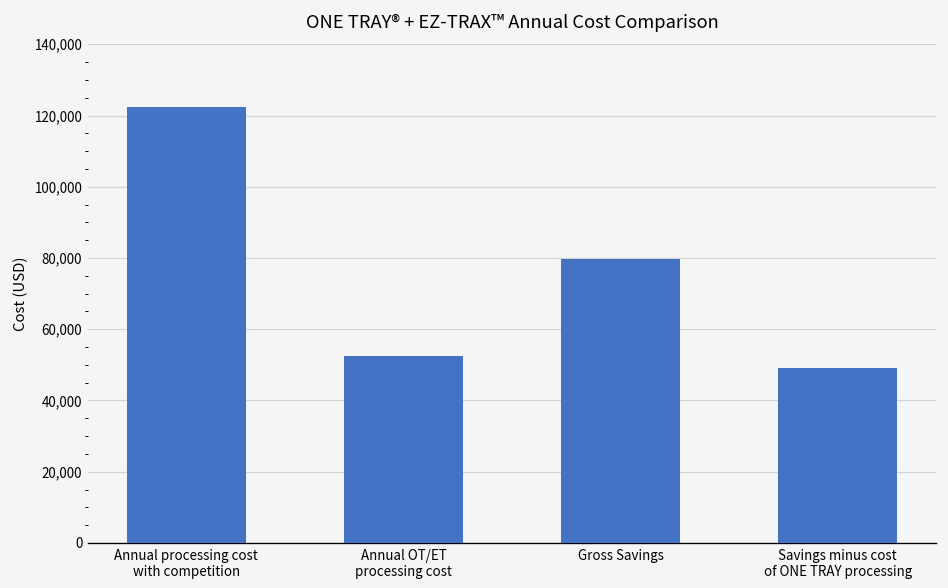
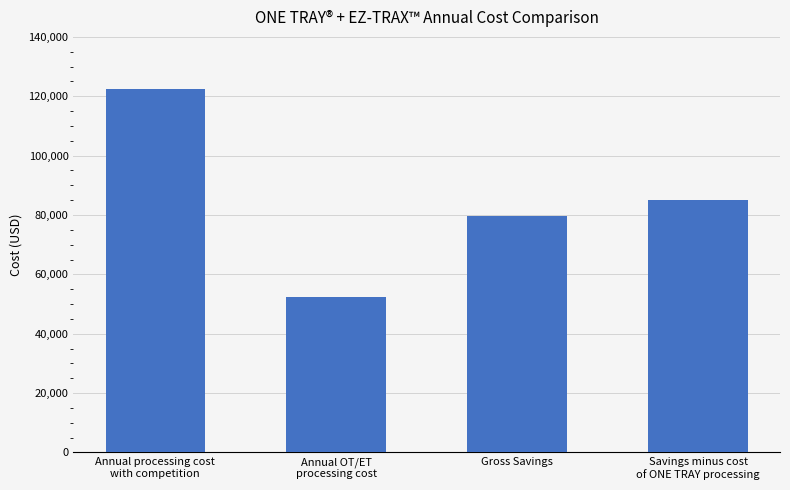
Savings minus cost of ONE TRAY processing: 49,000 -> 85,000
